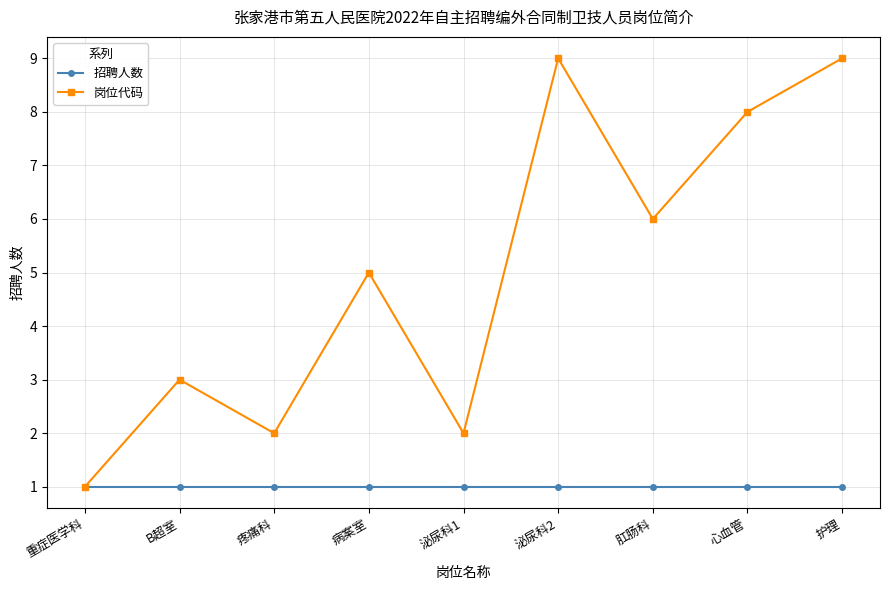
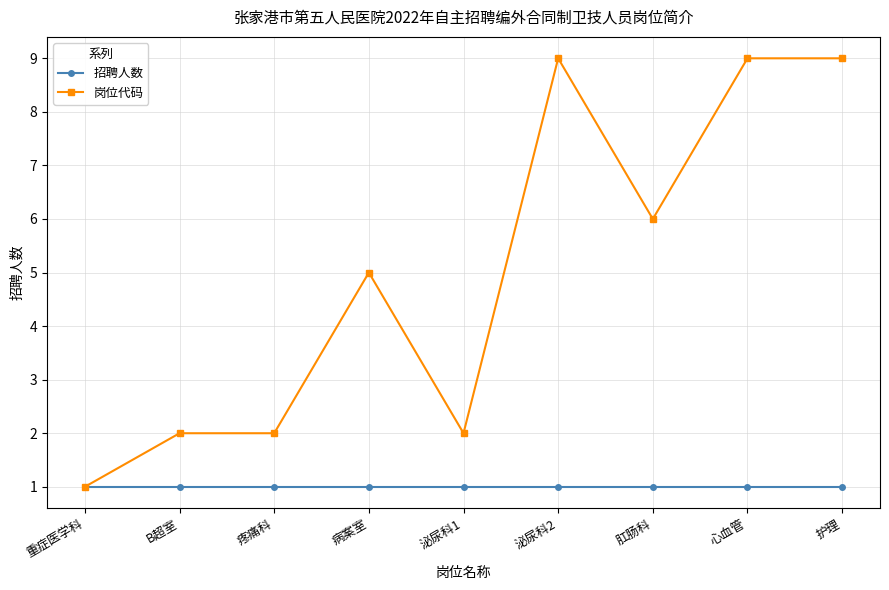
岗位代码, B超室: 3 -> 2
岗位代码, 心血管: 8 -> 9
